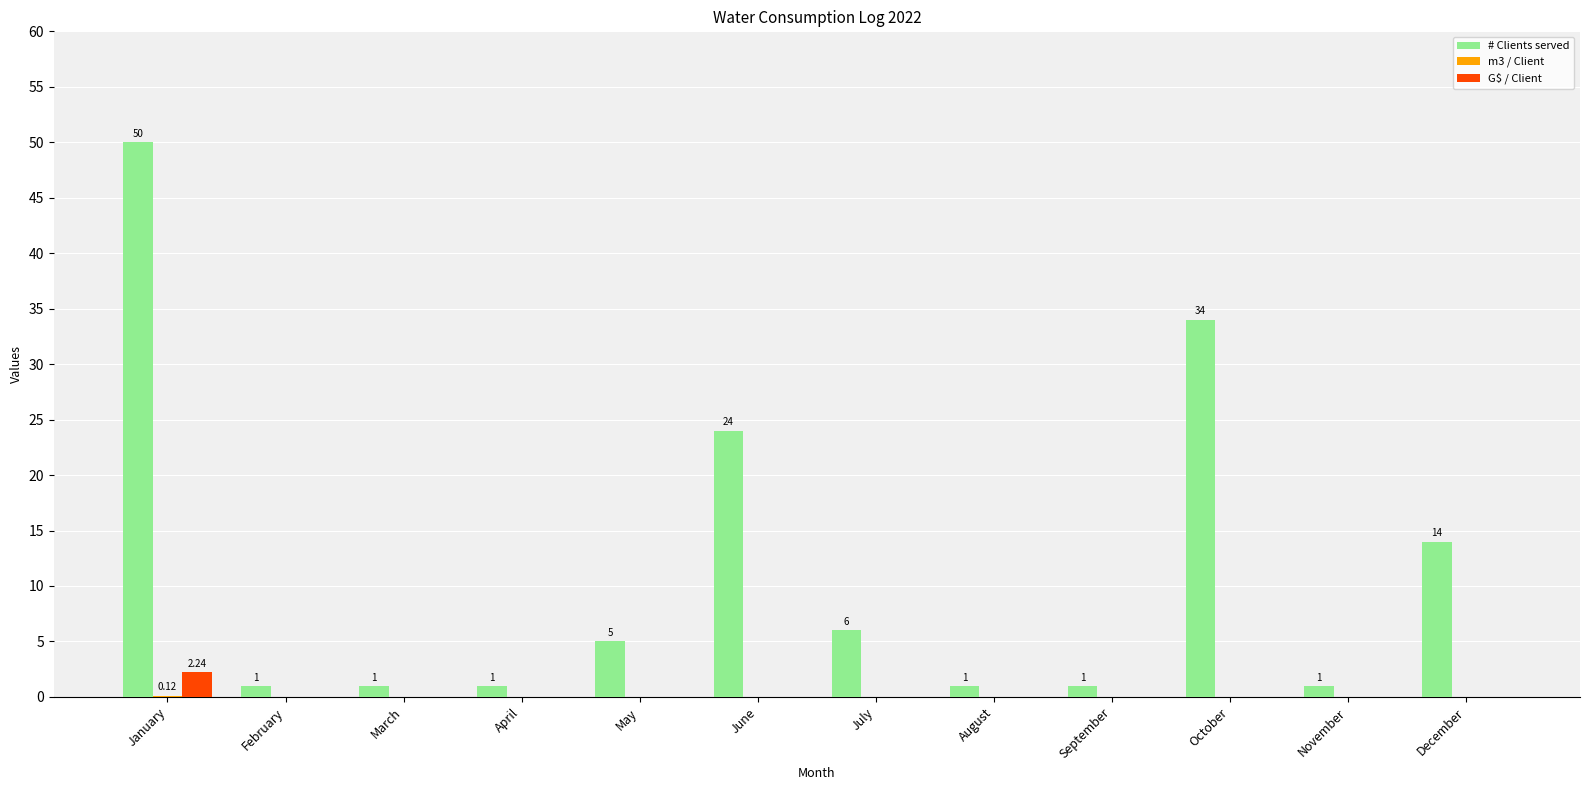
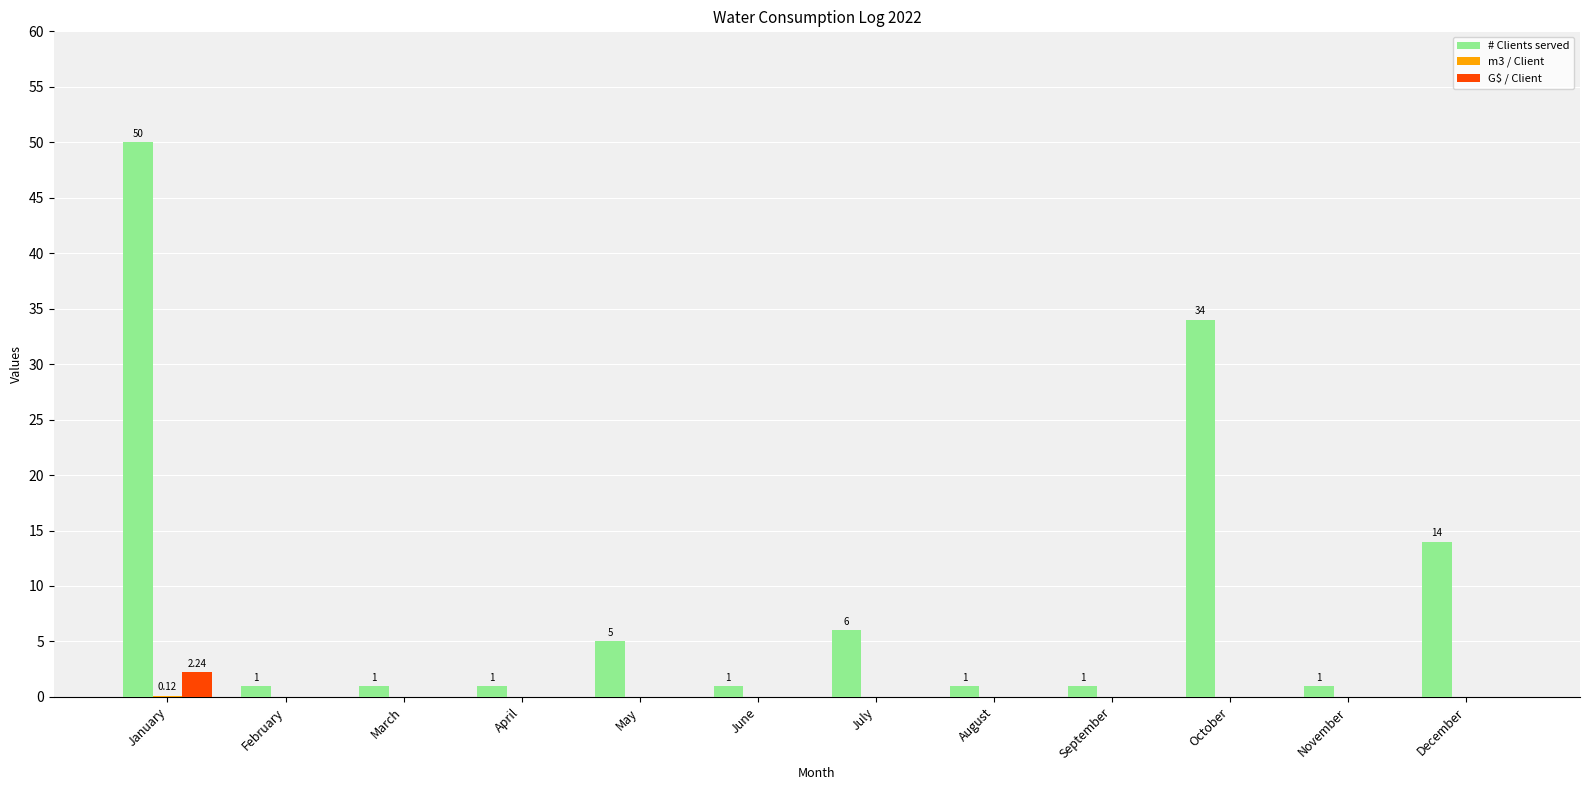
# Clients served, June: 24 -> 1
